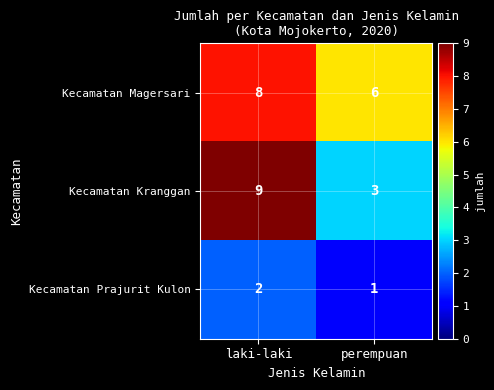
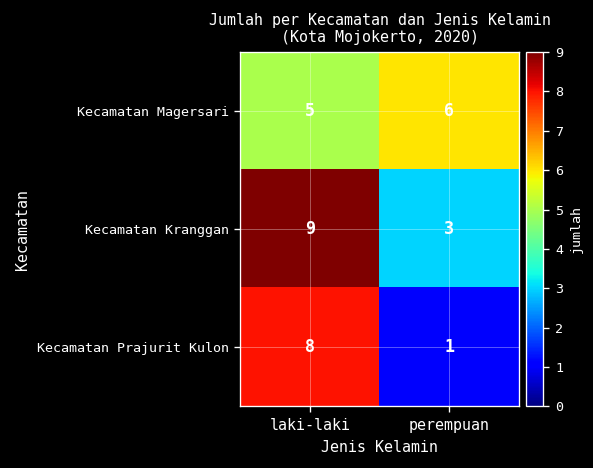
Kecamatan Magersari, laki-laki: 8 -> 5
Kecamatan Prajurit Kulon, laki-laki: 2 -> 8
